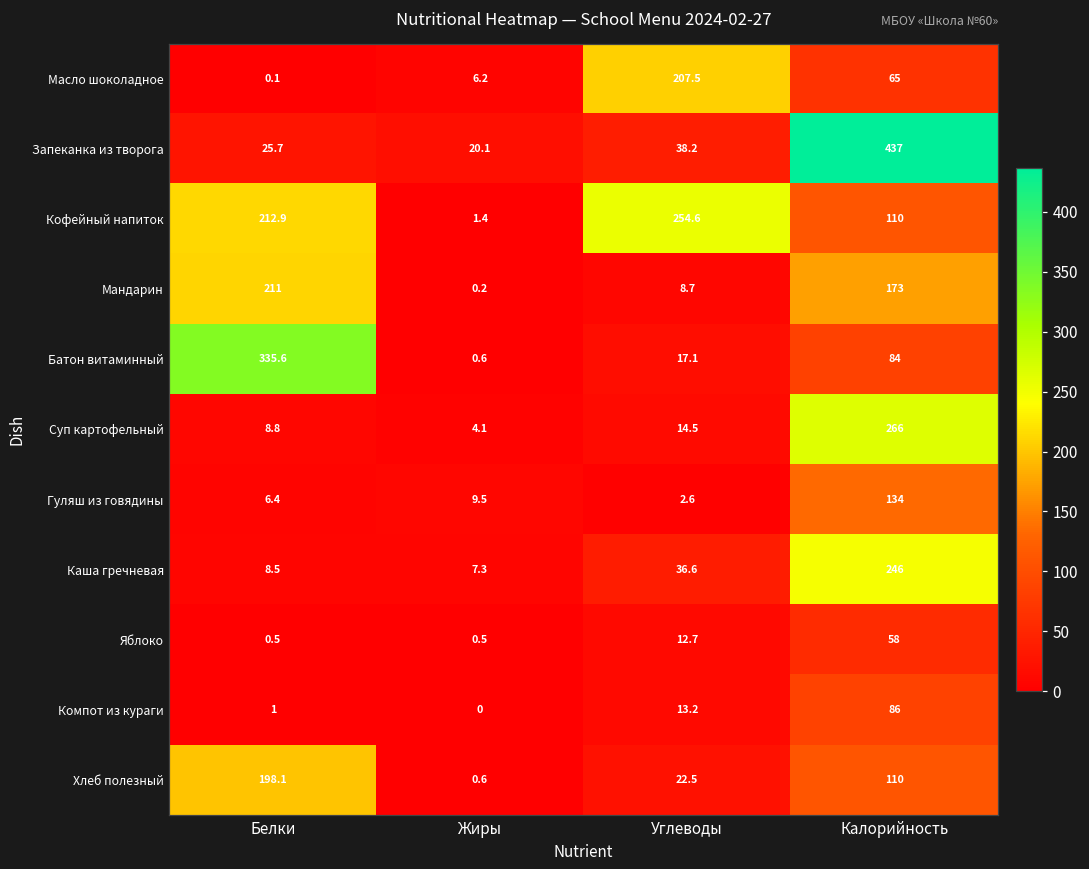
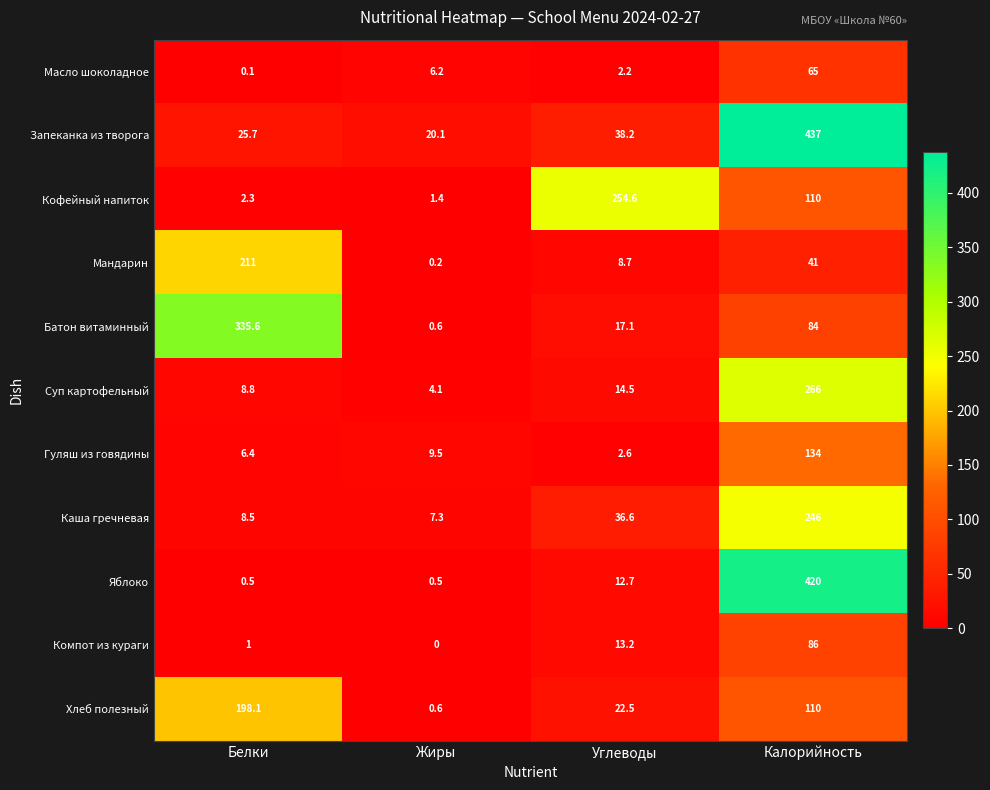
Масло шоколадное, Углеводы: 207.5 -> 2.2
Кофейный напиток, Белки: 212.9 -> 2.3
Мандарин, Калорийность: 173 -> 41
Яблоко, Калорийность: 58 -> 420
